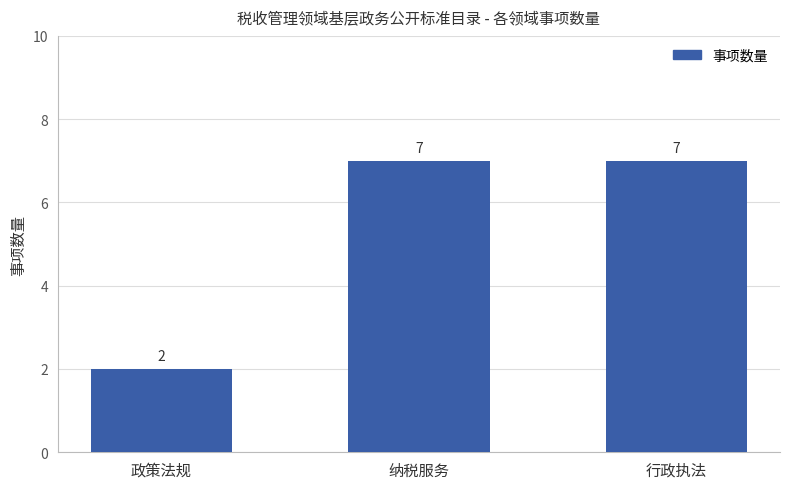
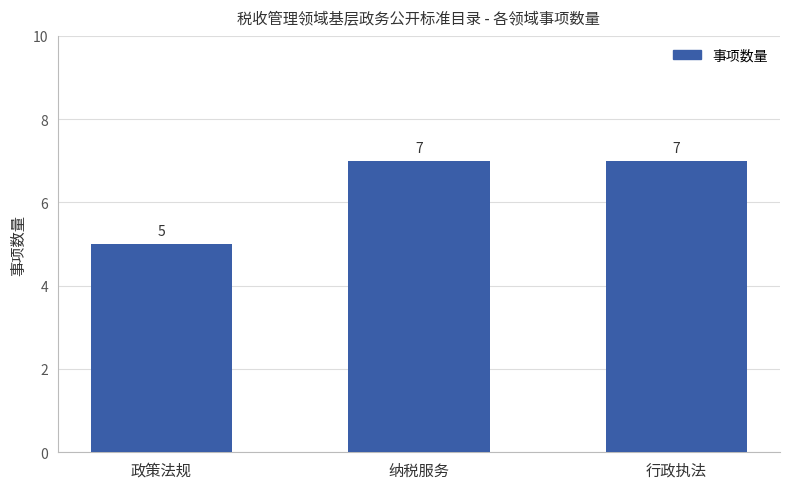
政策法规: 2 -> 5
